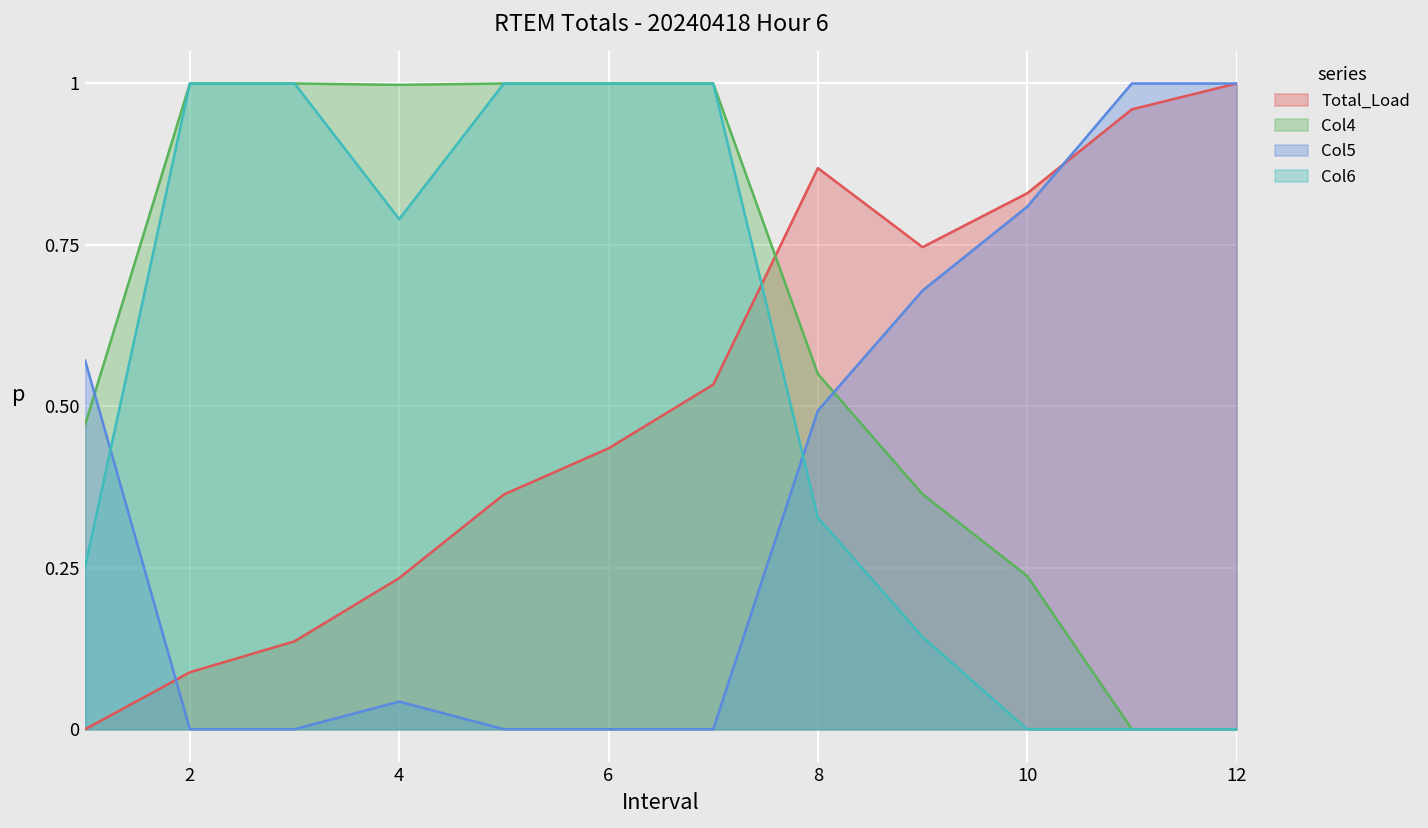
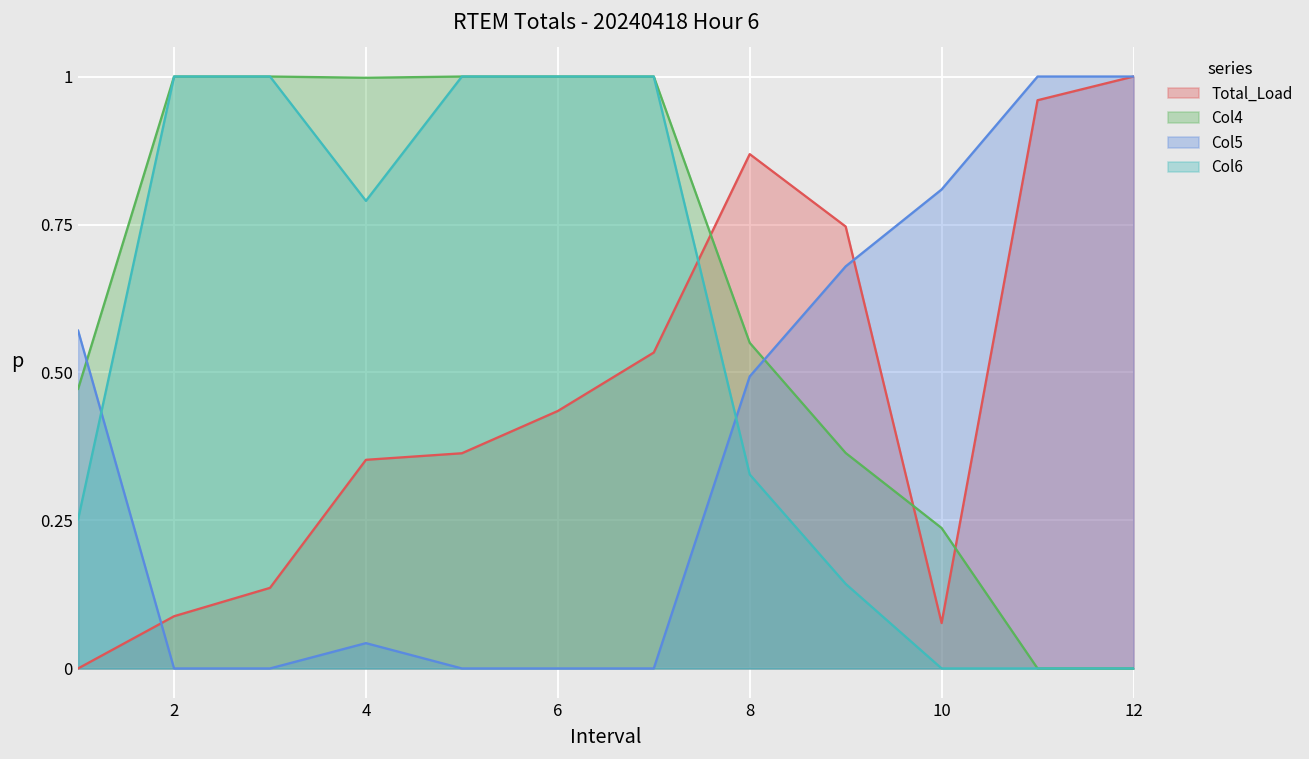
Total_Load, 4: 0.23 -> 0.35
Total_Load, 10: 0.83 -> 0.08
